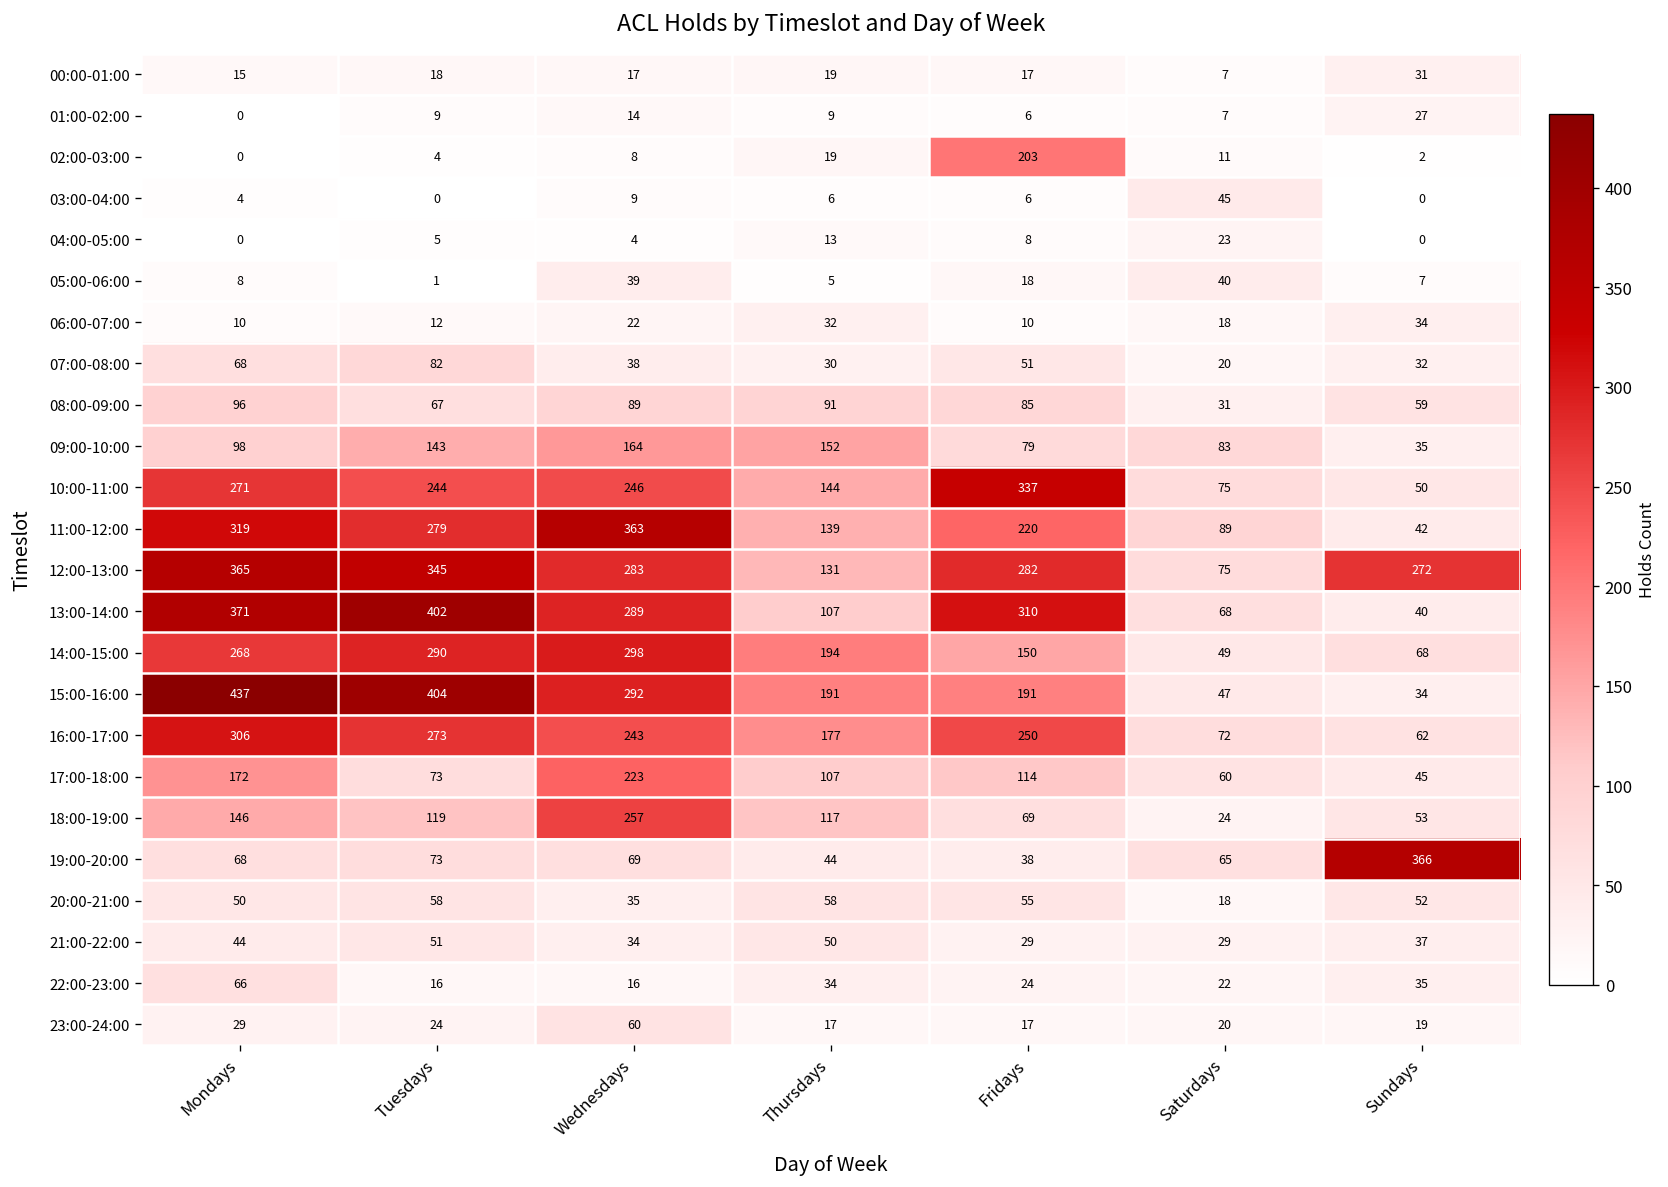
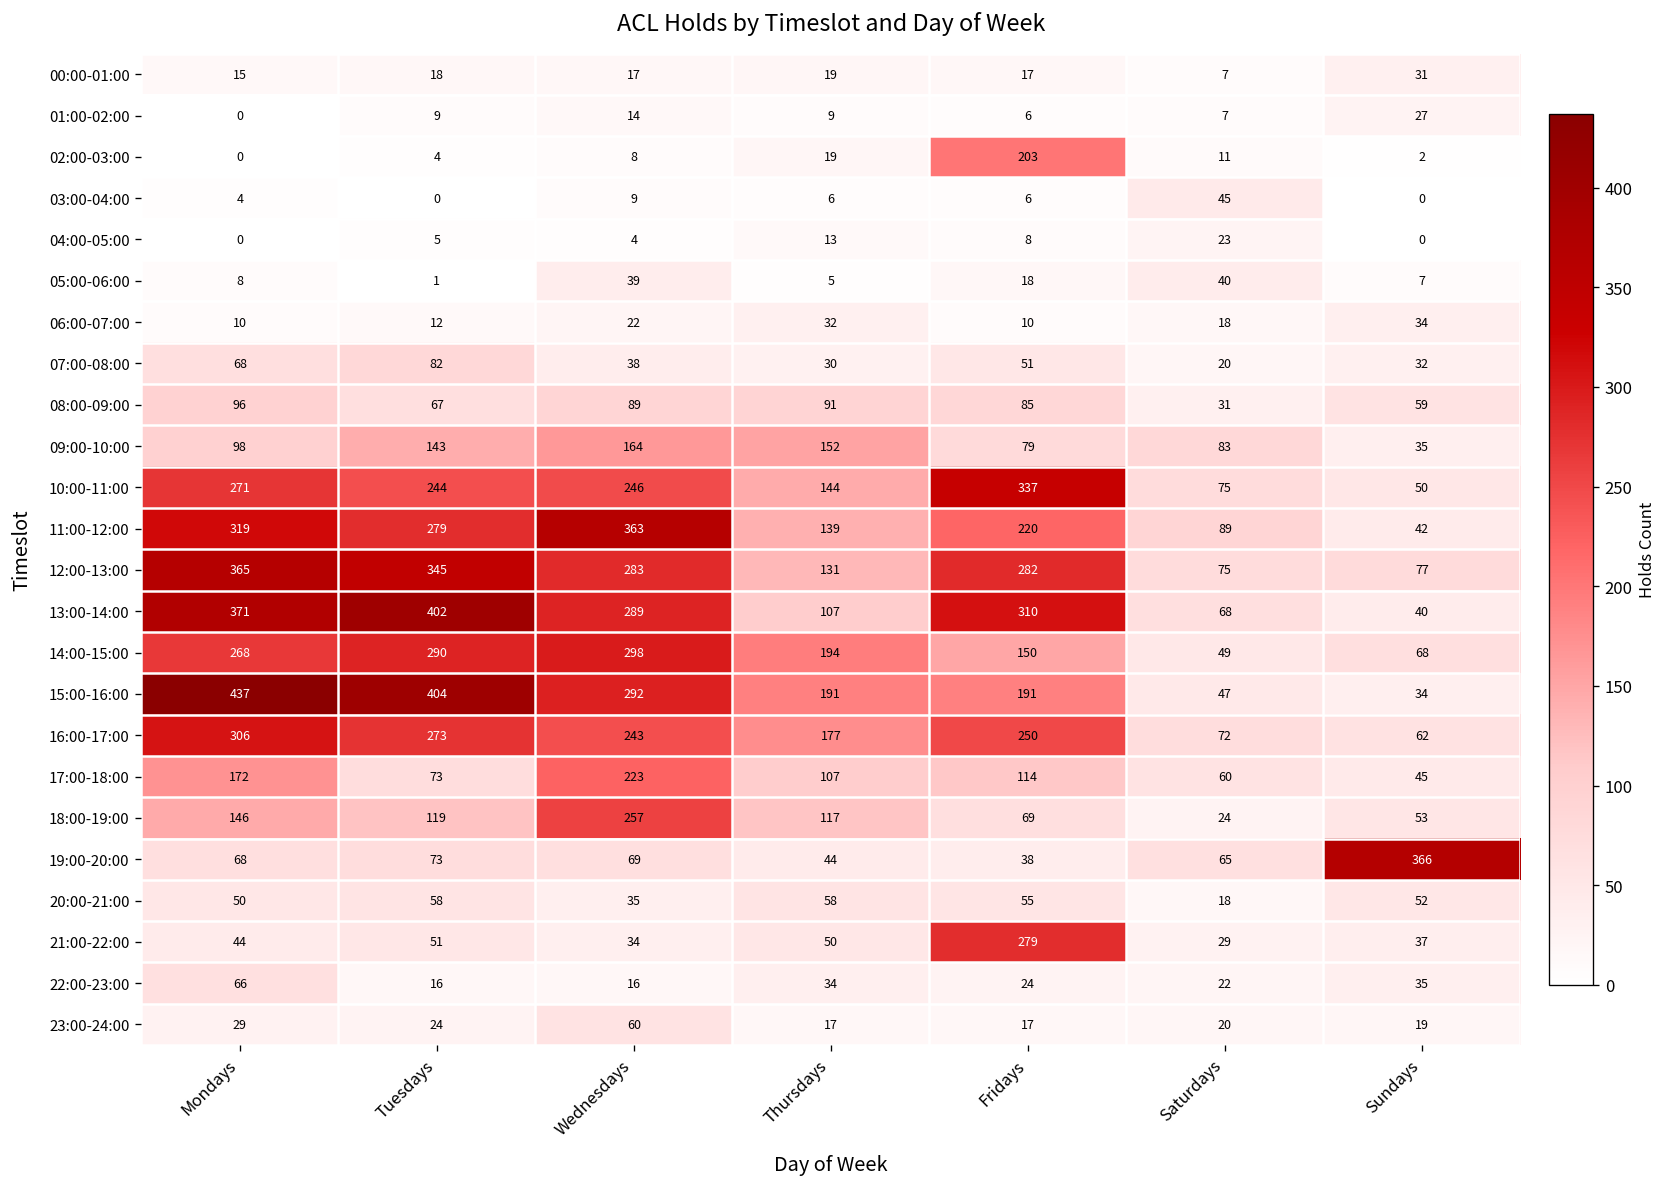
12:00-13:00, Sundays: 272 -> 77
21:00-22:00, Fridays: 29 -> 279
